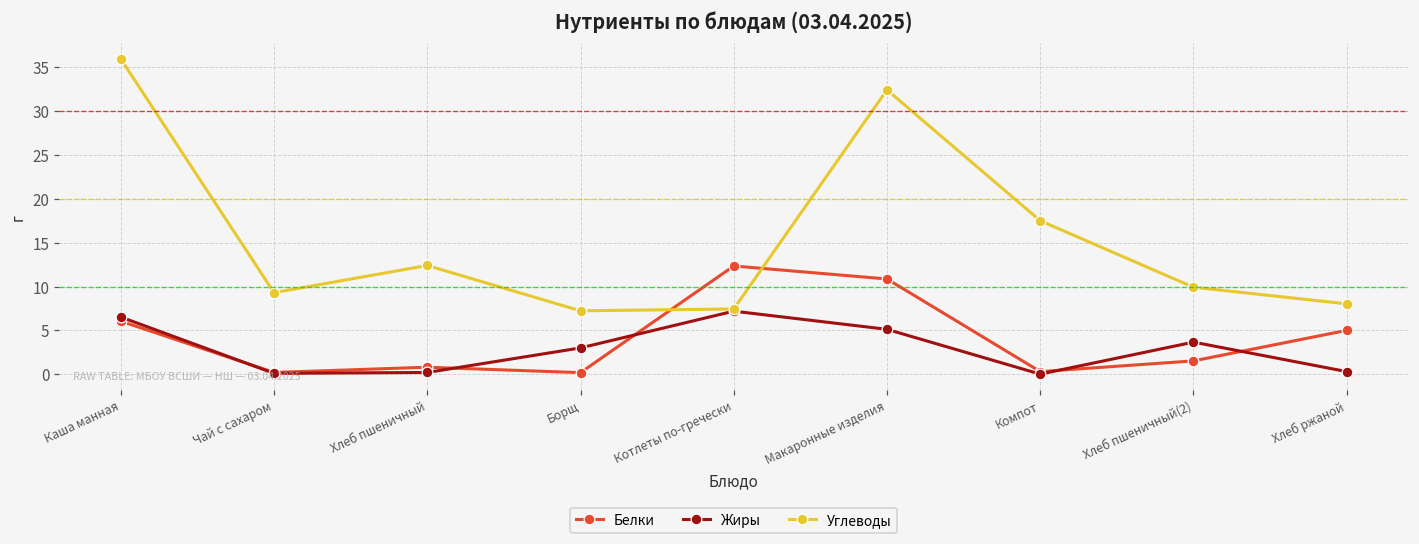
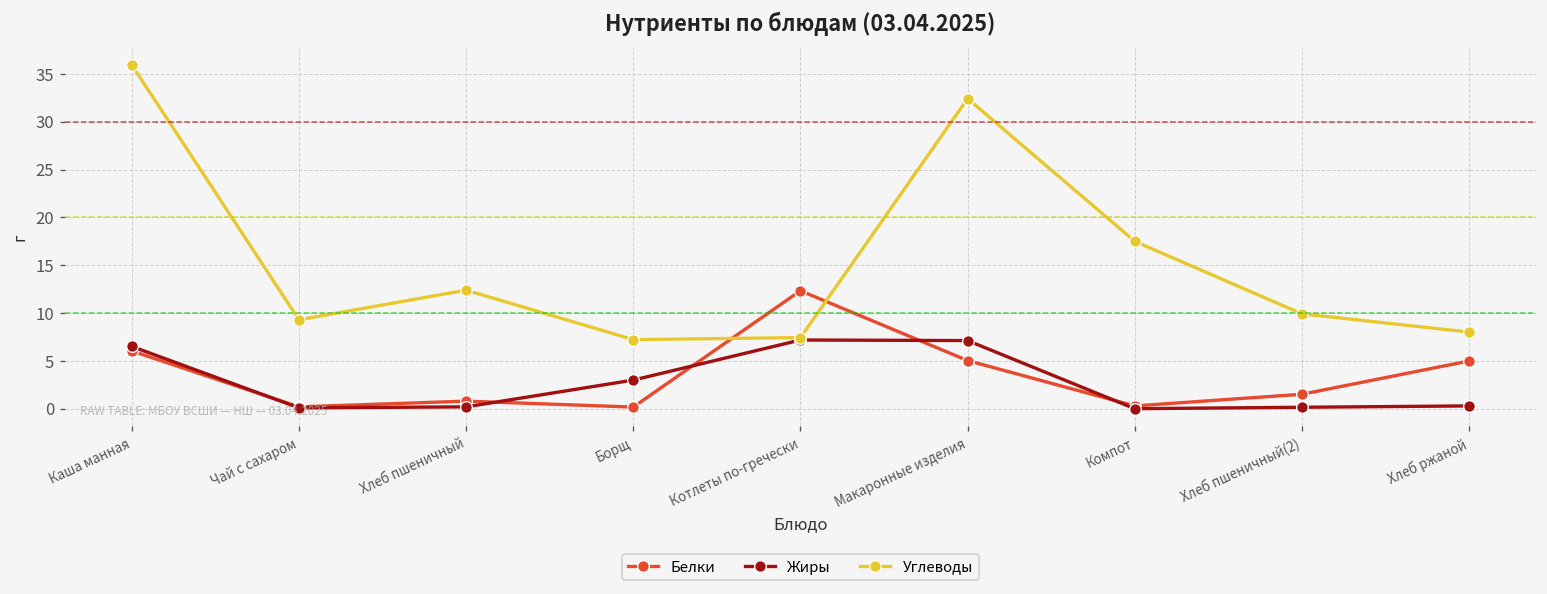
Белки, Макаронные изделия: 11 -> 5
Жиры, Макаронные изделия: 5 -> 7
Жиры, Хлеб пшеничный(2): 4 -> 0
